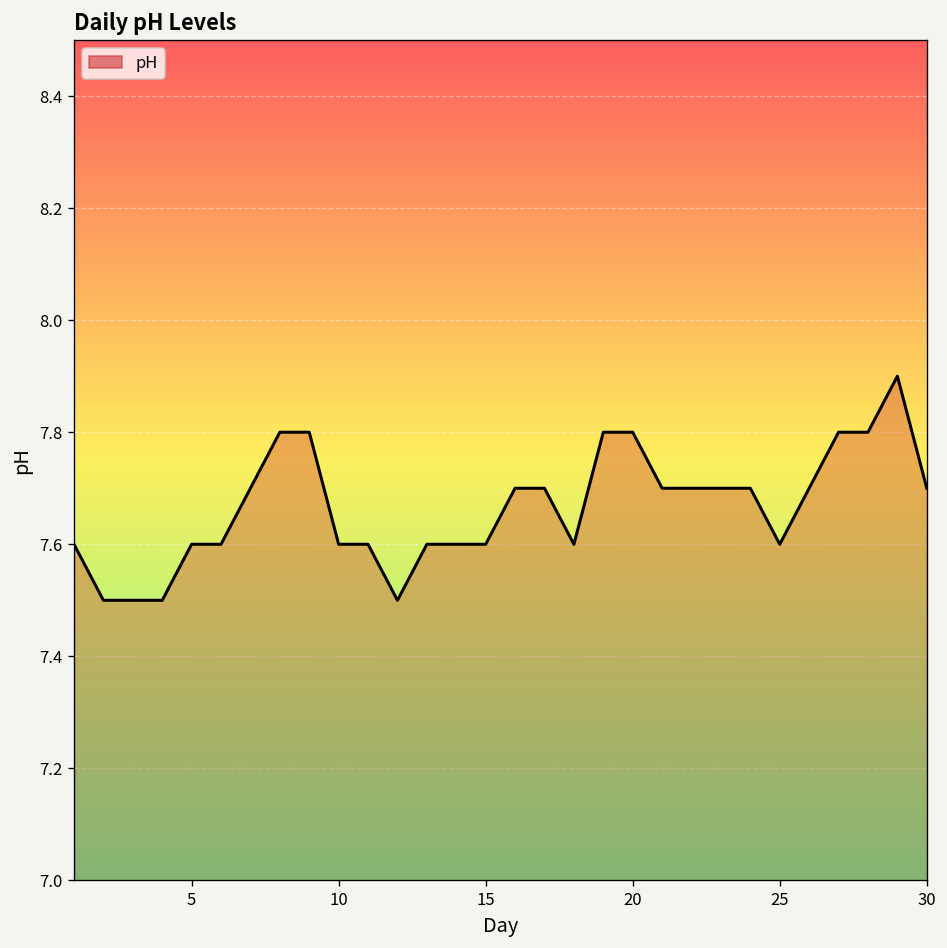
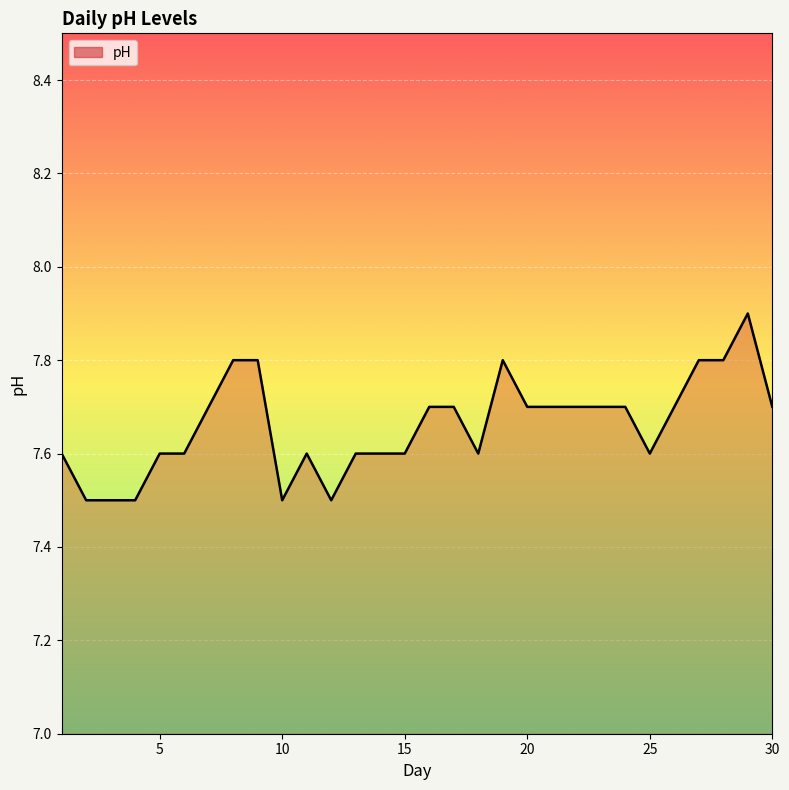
10: 7.6 -> 7.5
20: 7.8 -> 7.7
